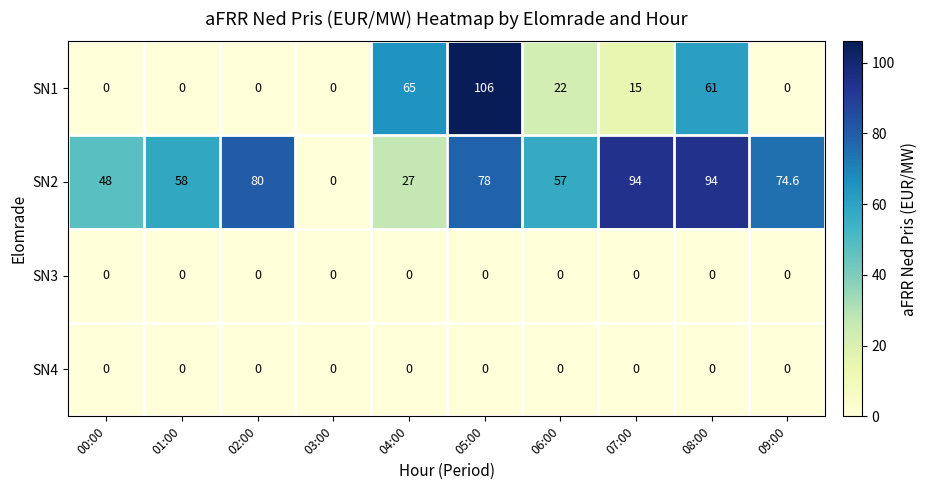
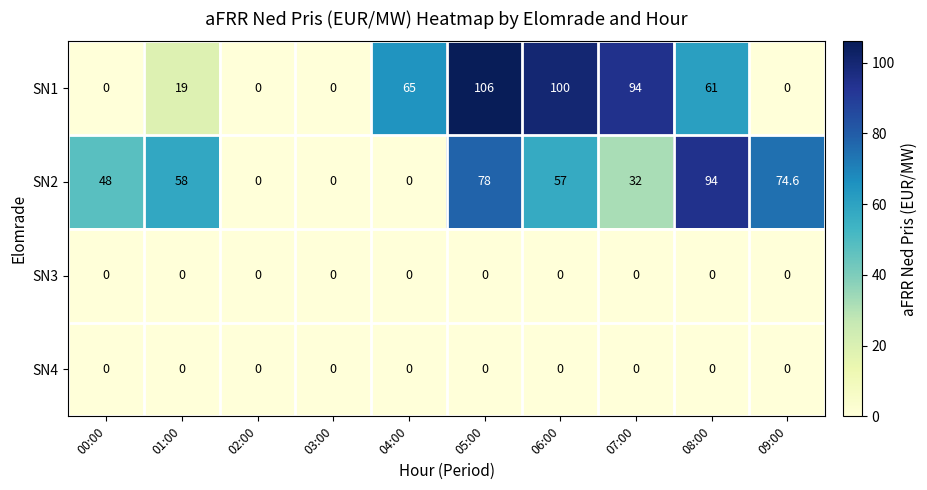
SN1, 01:00: 0 -> 19
SN1, 06:00: 22 -> 100
SN1, 07:00: 15 -> 94
SN2, 02:00: 80 -> 0
SN2, 04:00: 27 -> 0
SN2, 07:00: 94 -> 32
